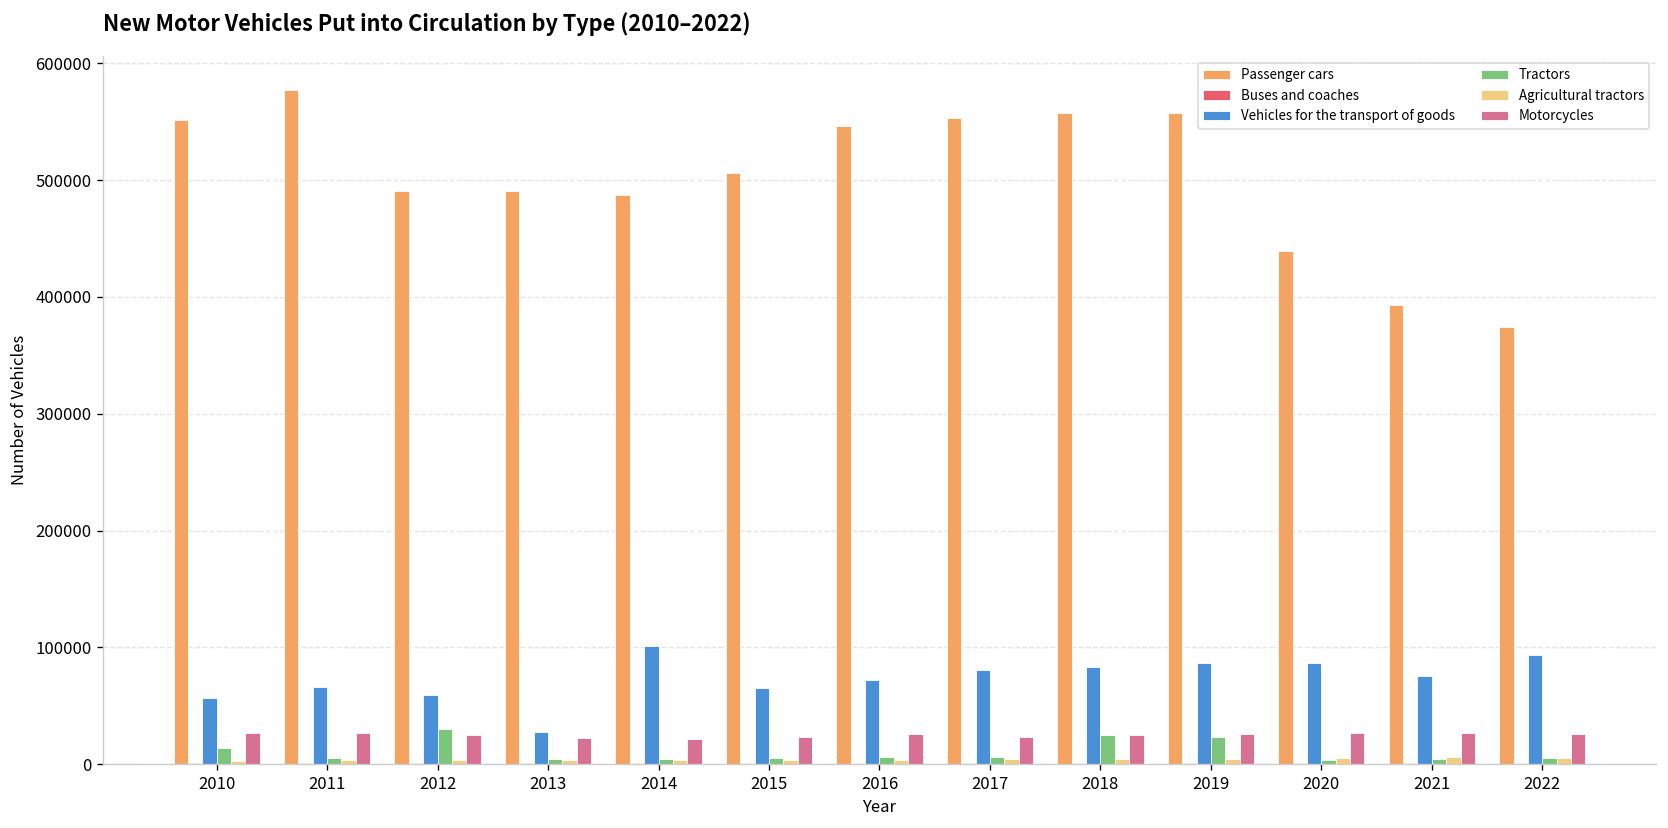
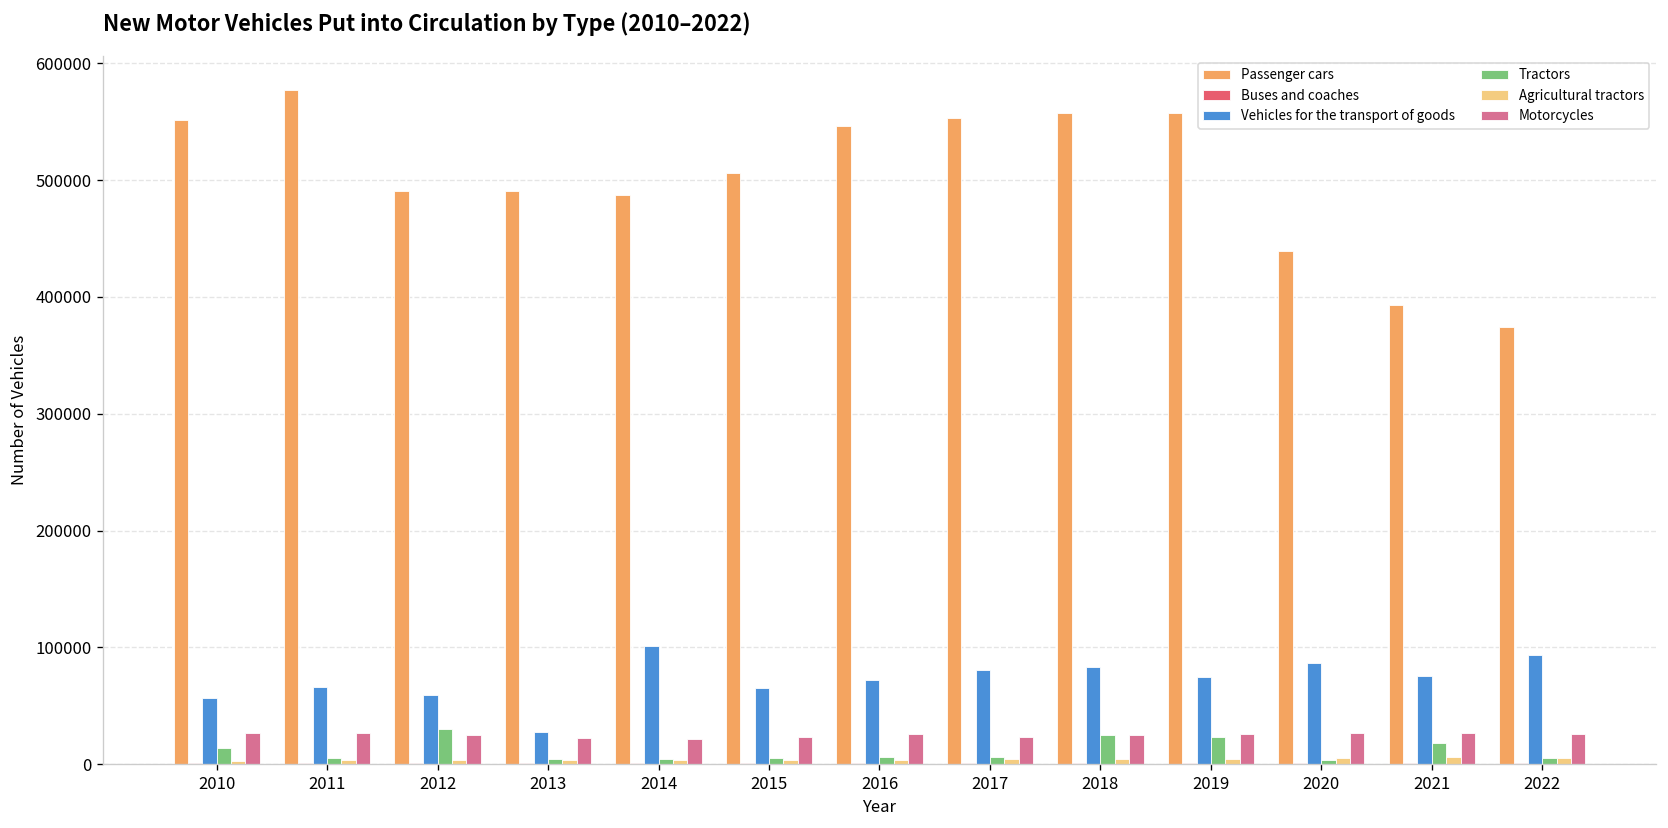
Vehicles for the transport of goods, 2019: 90000 -> 70000
Tractors, 2021: 0 -> 20000
